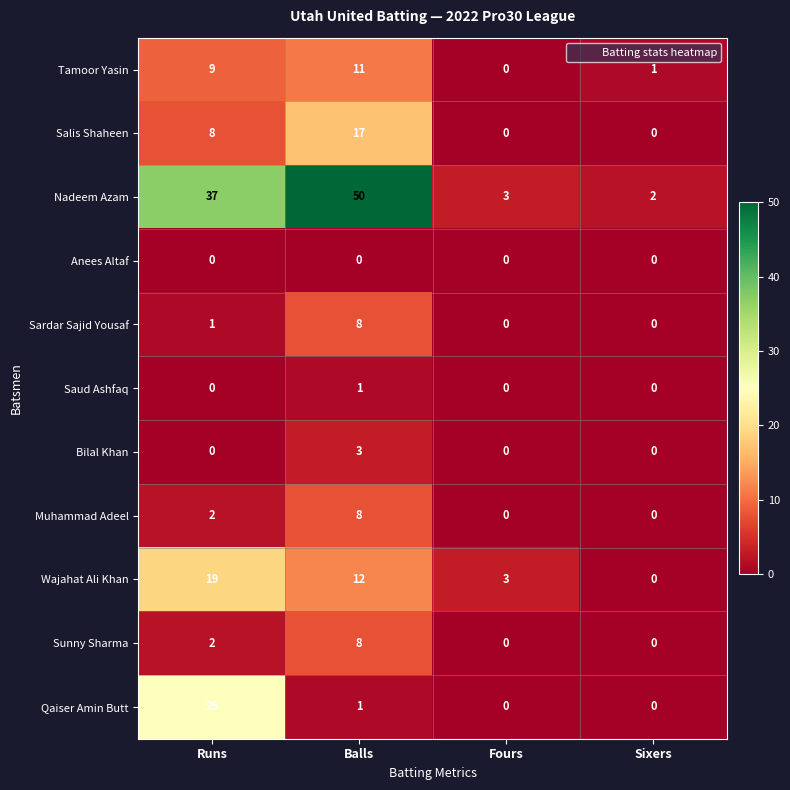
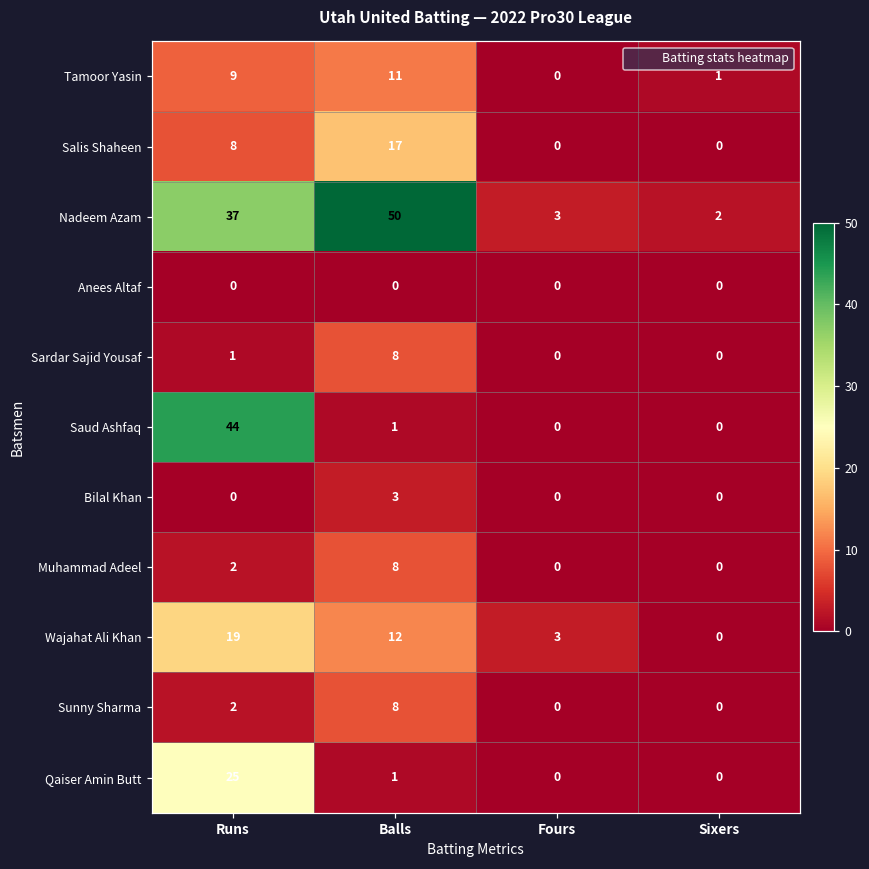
Saud Ashfaq, Runs: 0 -> 44
